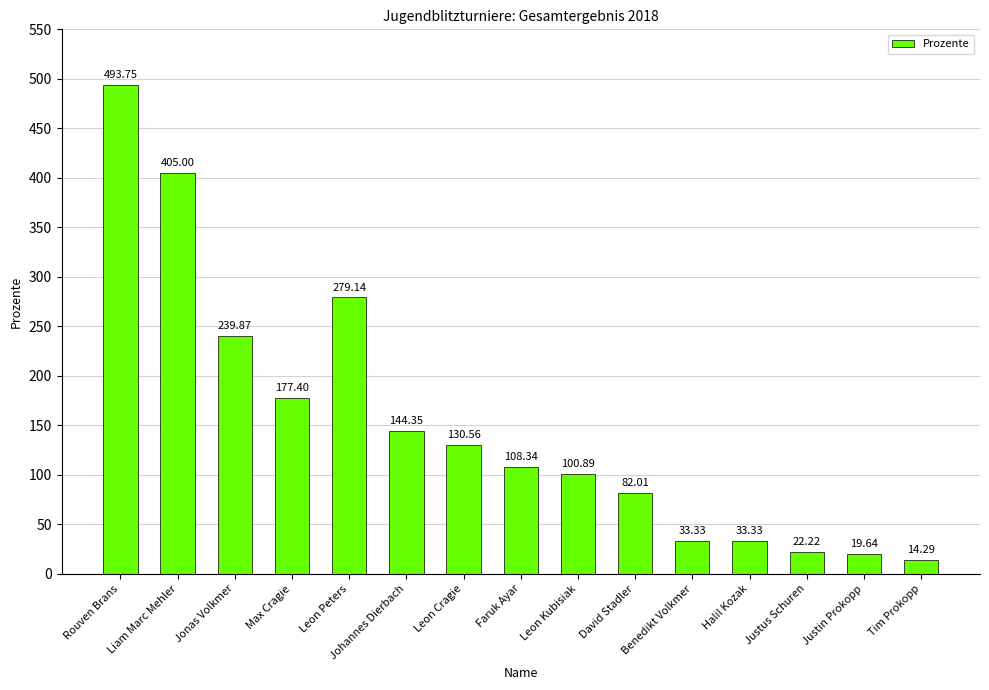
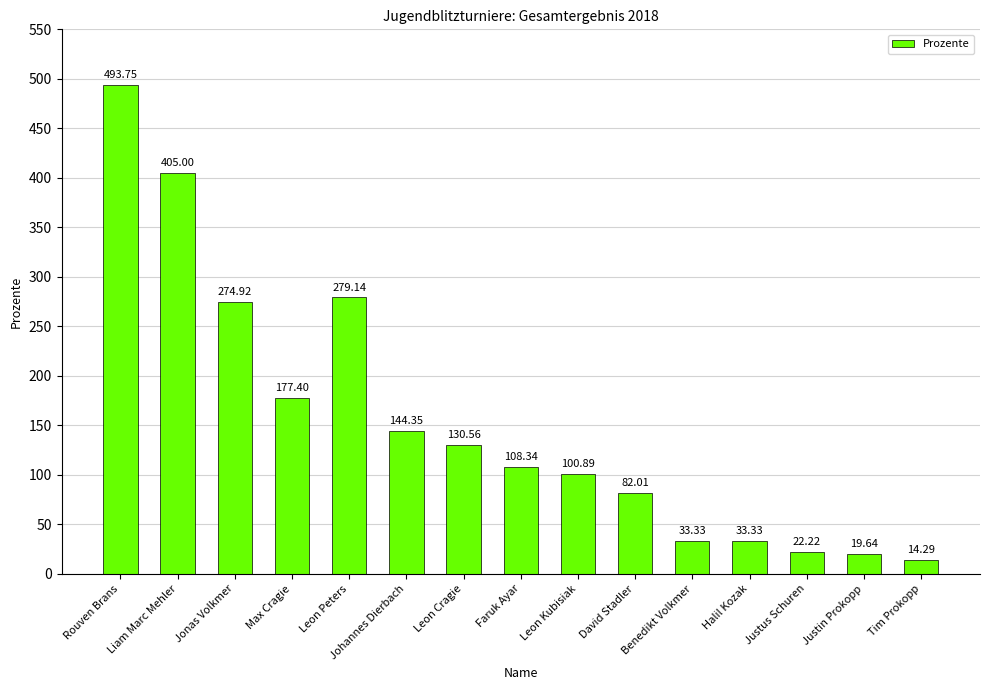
Jonas Volkmer: 239.87 -> 274.92
